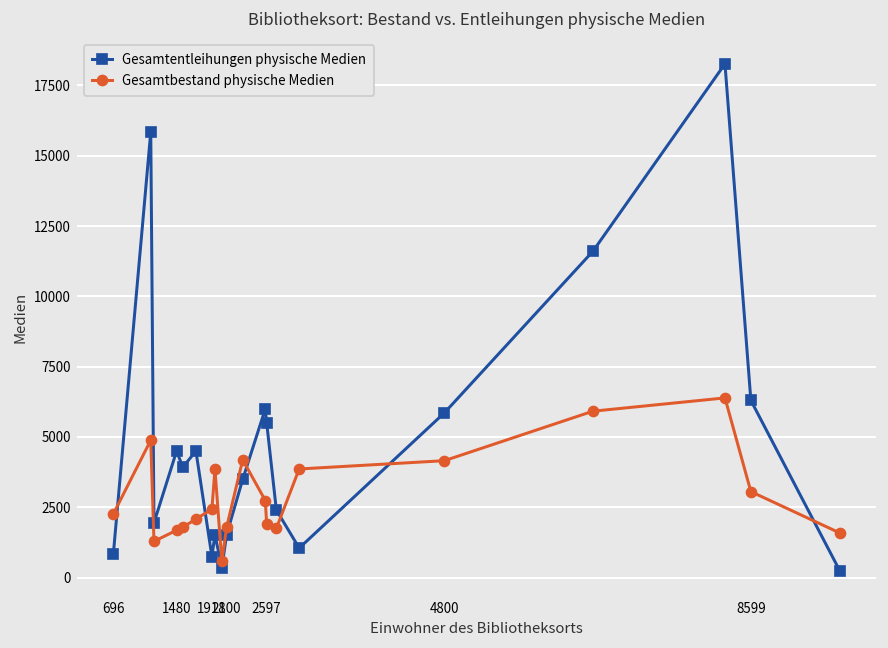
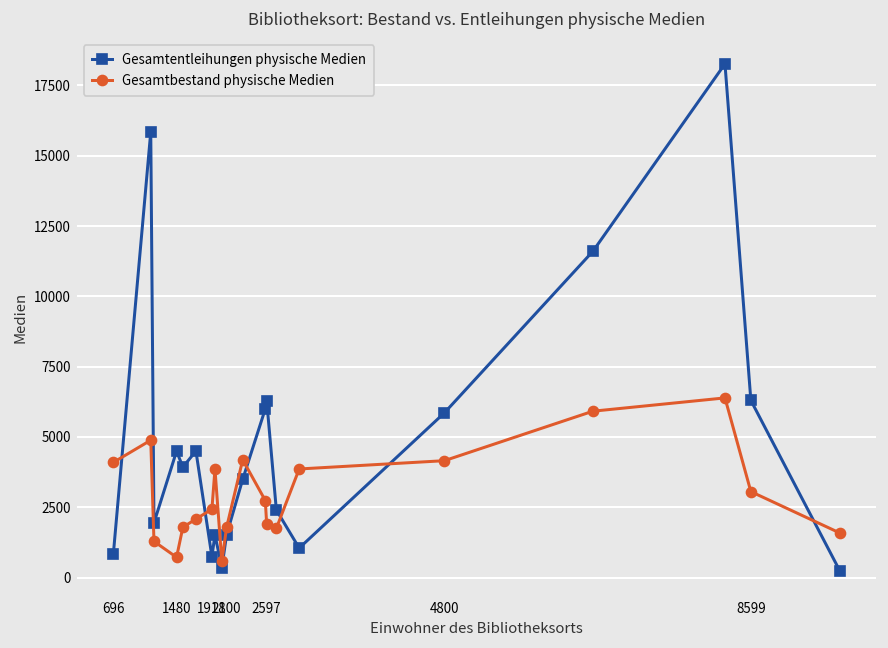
Gesamtbestand physische Medien, 696: 2300 -> 4100
Gesamtbestand physische Medien, 1480: 1700 -> 700
Gesamtentleihungen physische Medien, 2597: 5500 -> 6300
